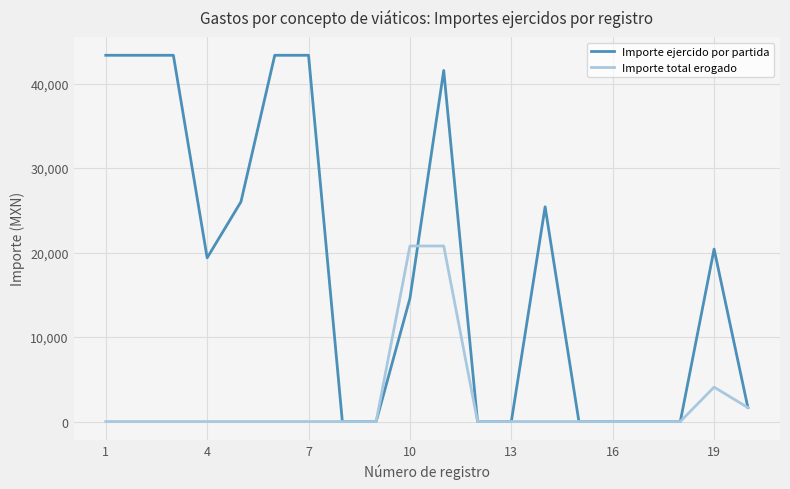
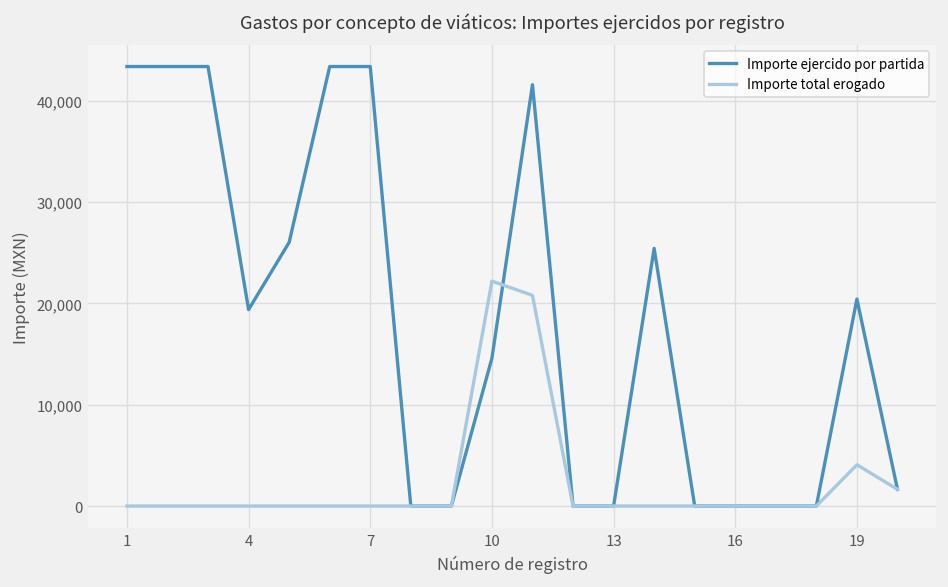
Importe total erogado, 10: 21,000 -> 22,000
